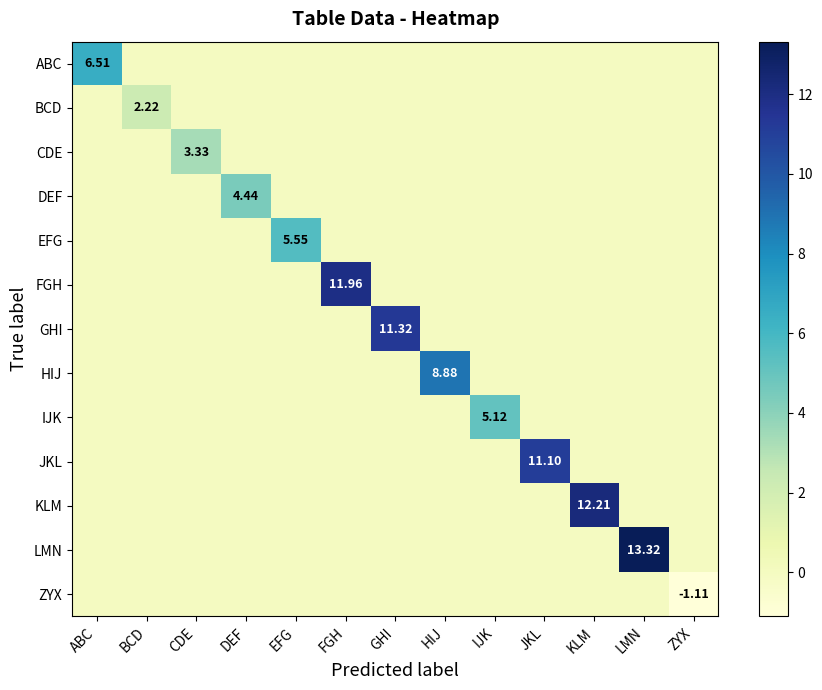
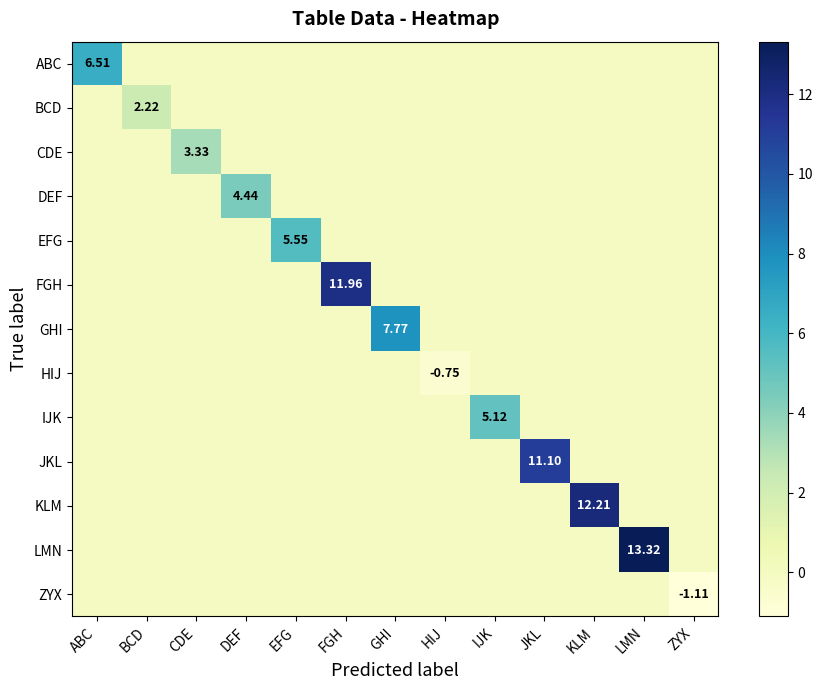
GHI, GHI: 11.32 -> 7.77
HIJ, HIJ: 8.88 -> -0.75
